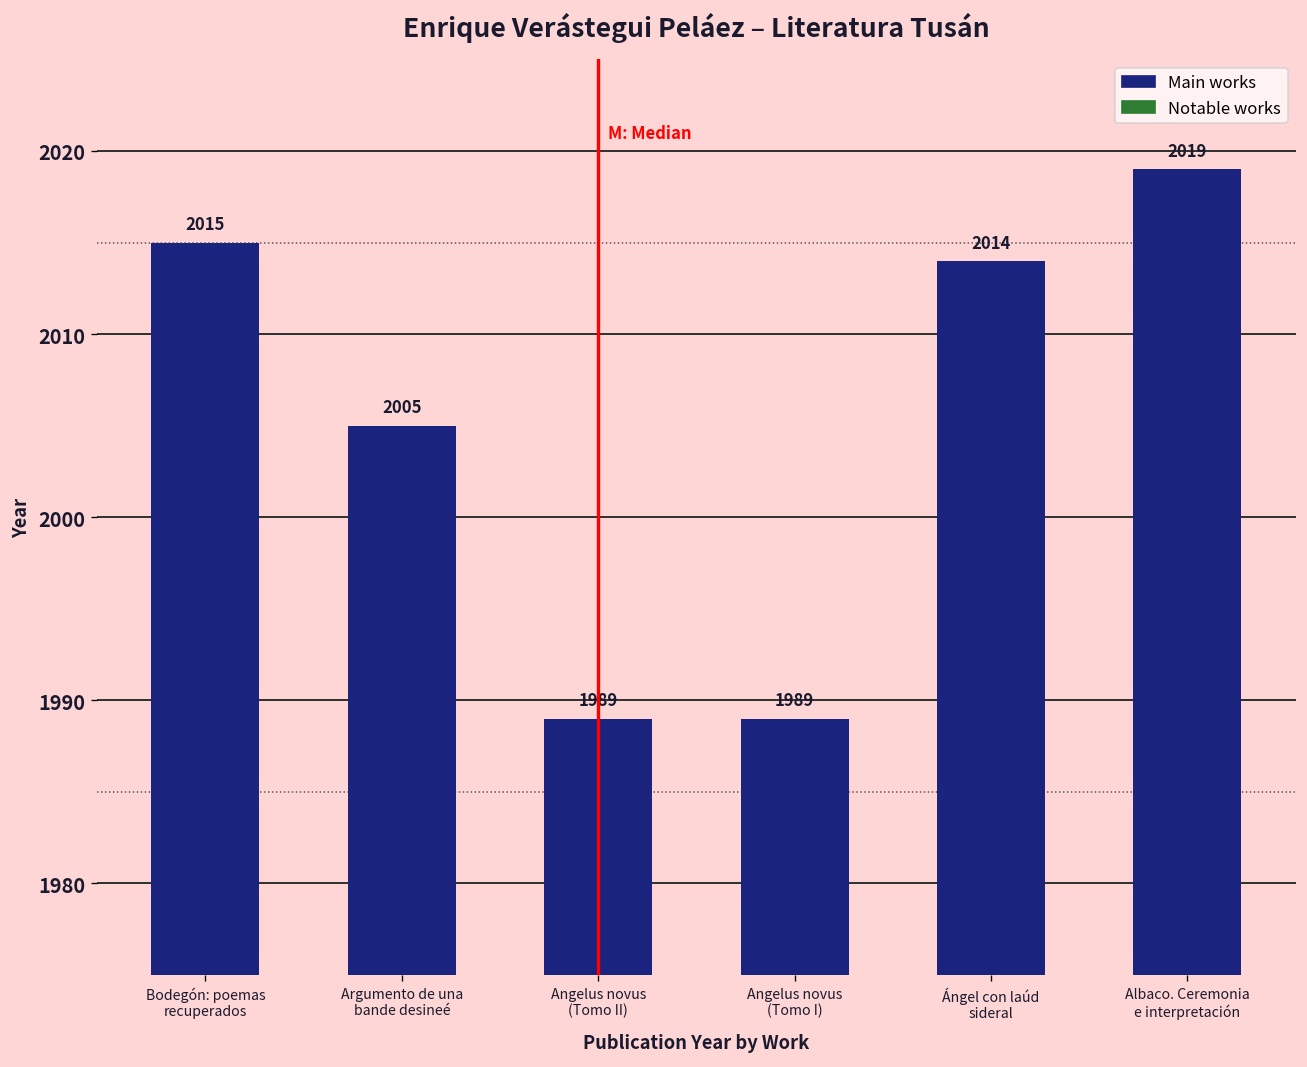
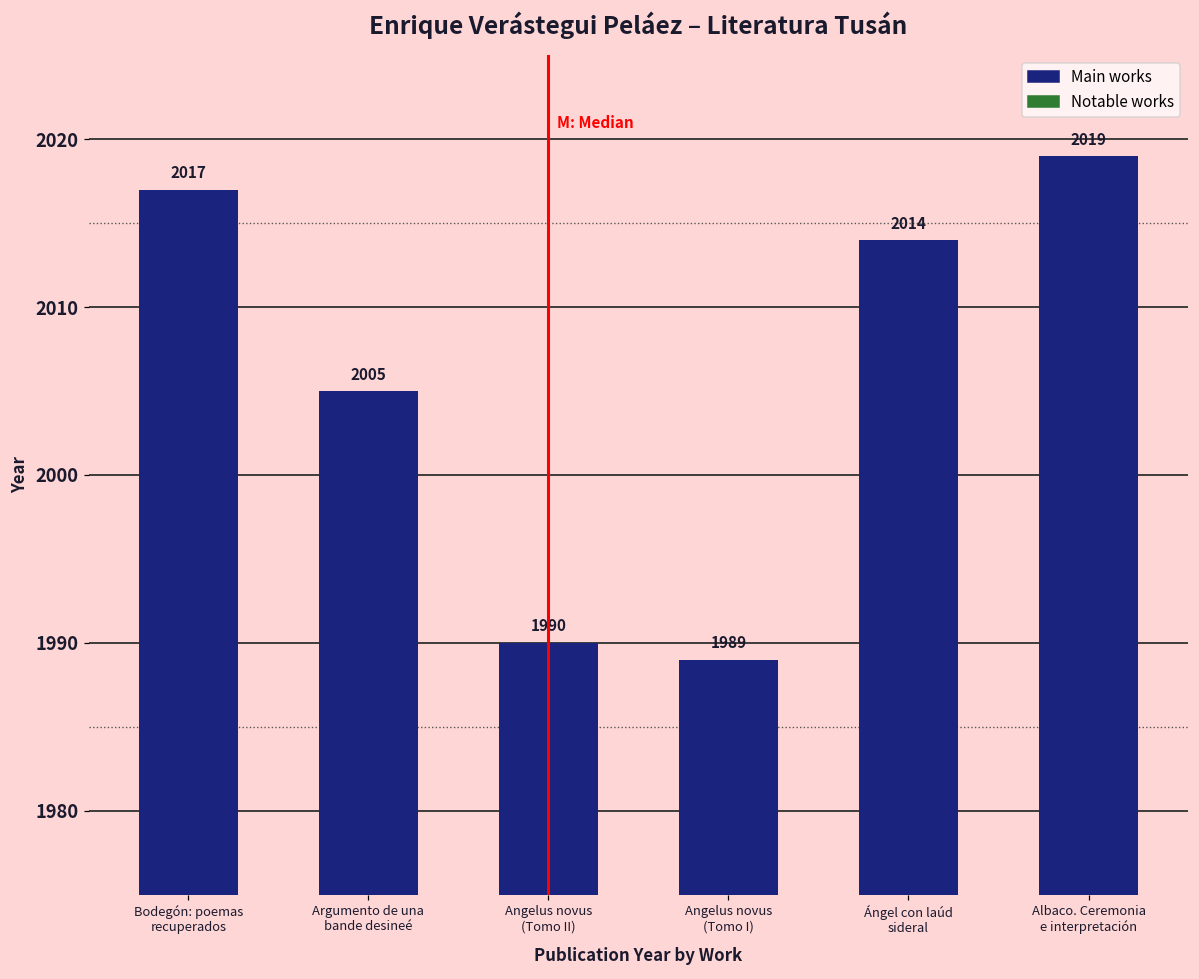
Bodegón: poemas recuperados: 2015 -> 2017
Angelus novus (Tomo II): 1989 -> 1990
